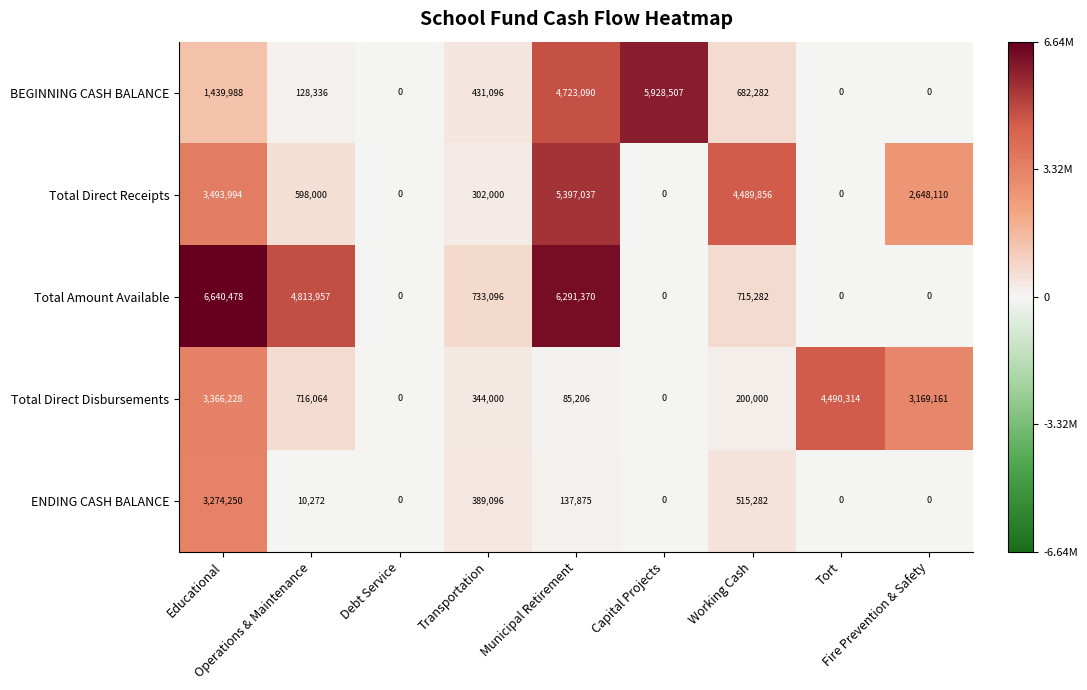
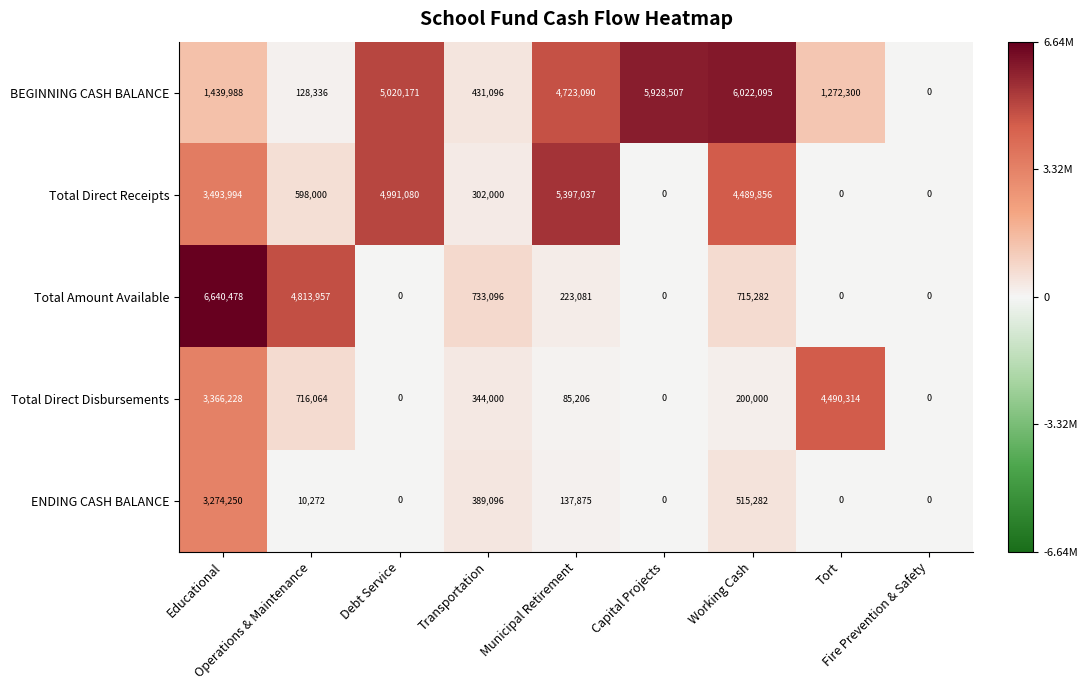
BEGINNING CASH BALANCE, Debt Service: 0 -> 5,020,171
BEGINNING CASH BALANCE, Working Cash: 682,282 -> 6,022,095
BEGINNING CASH BALANCE, Tort: 0 -> 1,272,300
Total Direct Receipts, Debt Service: 0 -> 4,991,080
Total Direct Receipts, Fire Prevention & Safety: 2,648,110 -> 0
Total Amount Available, Municipal Retirement: 6,291,370 -> 223,081
Total Direct Disbursements, Fire Prevention & Safety: 3,169,161 -> 0
